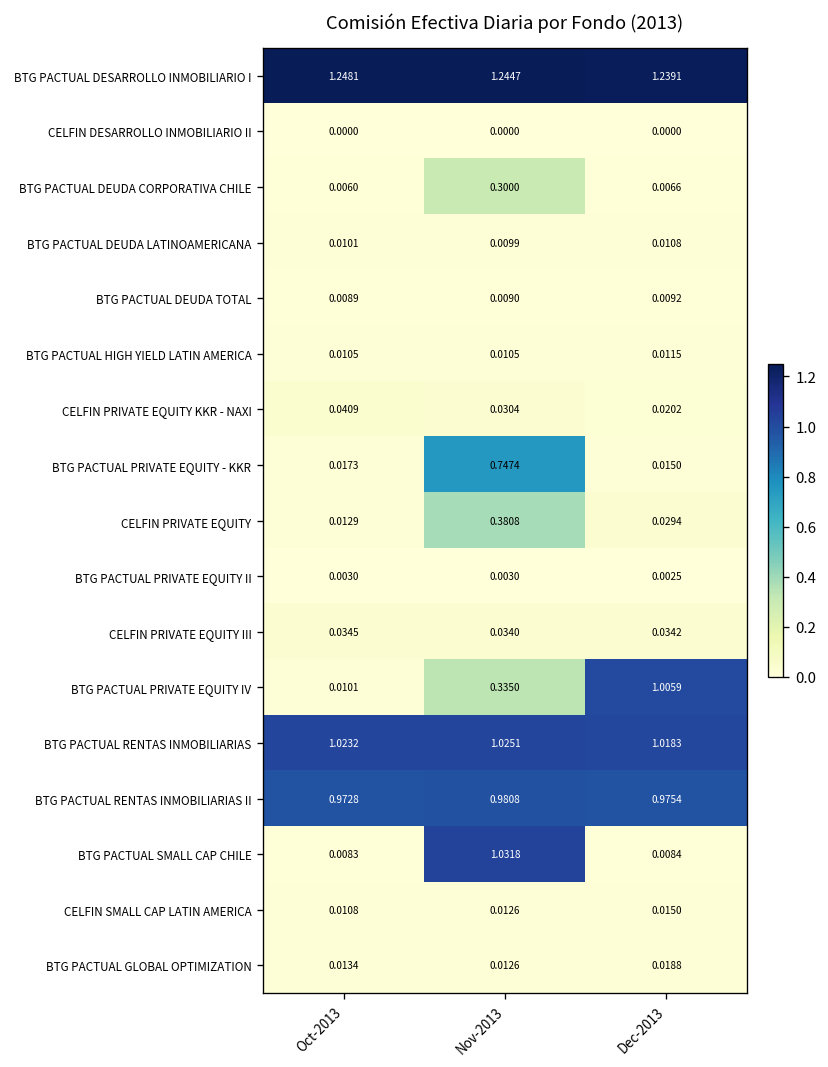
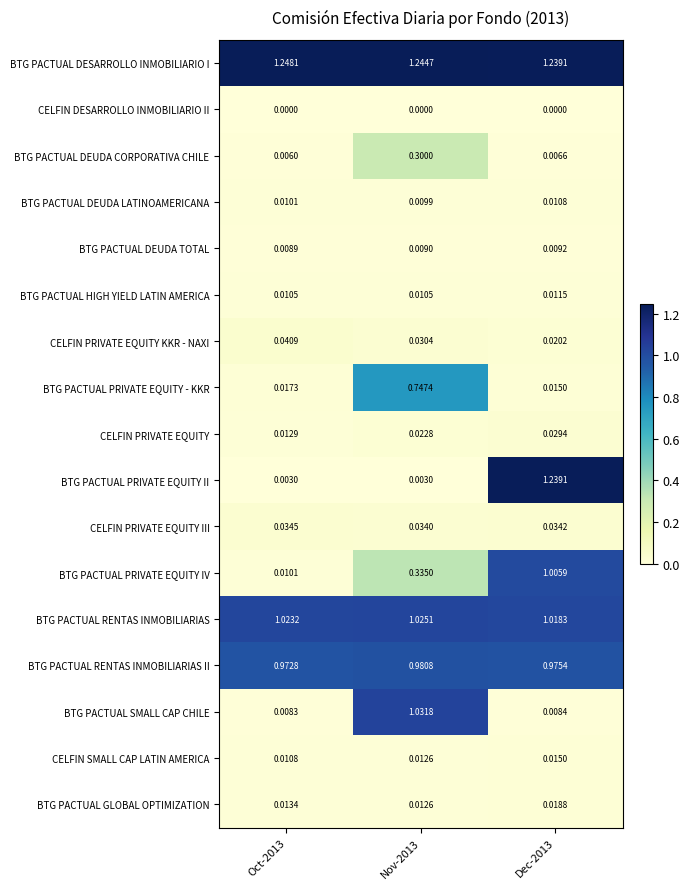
CELFIN PRIVATE EQUITY, Nov-2013: 0.3808 -> 0.0228
BTG PACTUAL PRIVATE EQUITY II, Dec-2013: 0.0025 -> 1.2391
